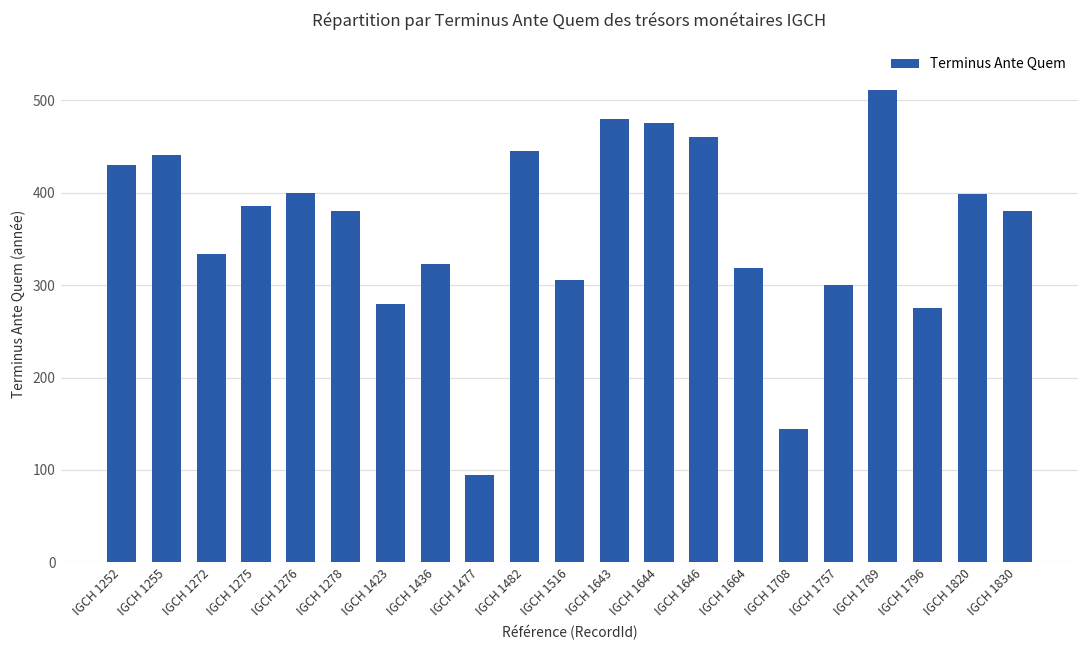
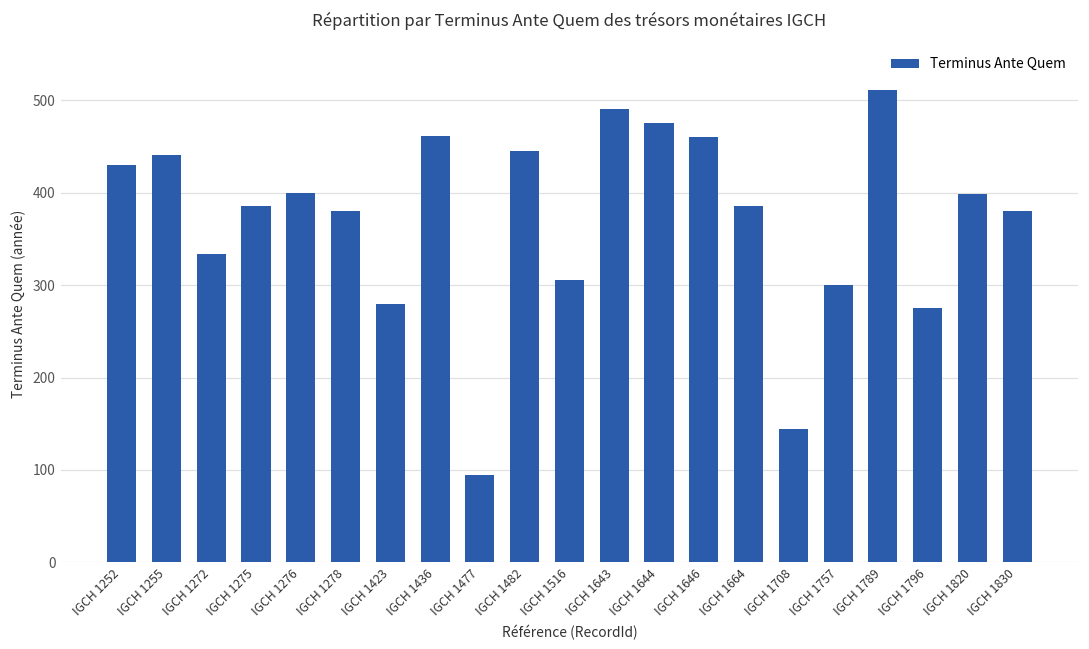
IGCH 1436: 320 -> 460
IGCH 1643: 480 -> 490
IGCH 1664: 320 -> 390
